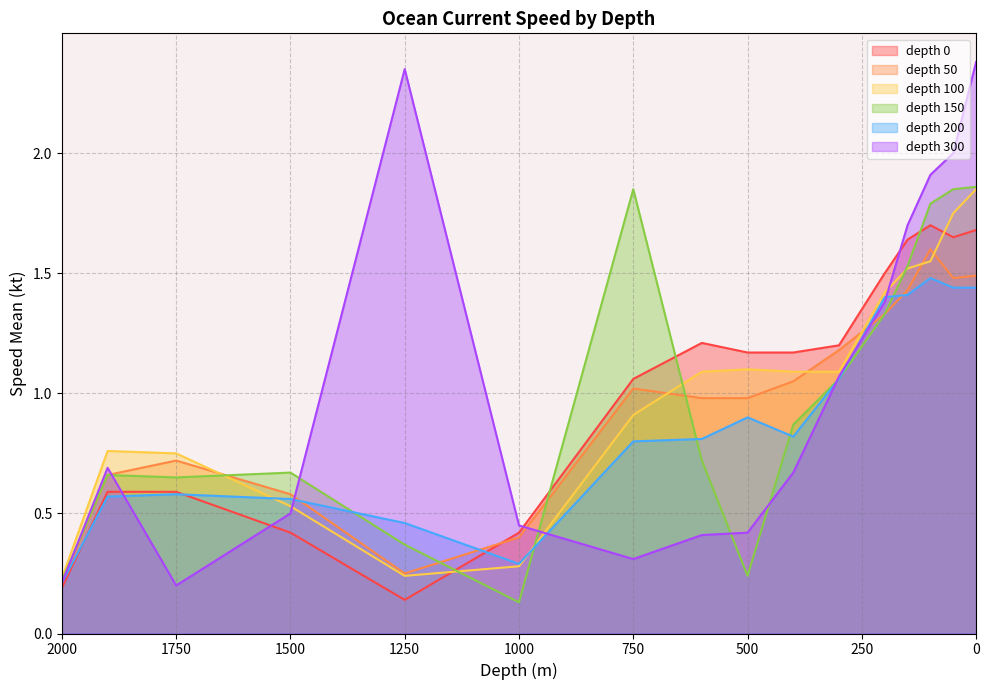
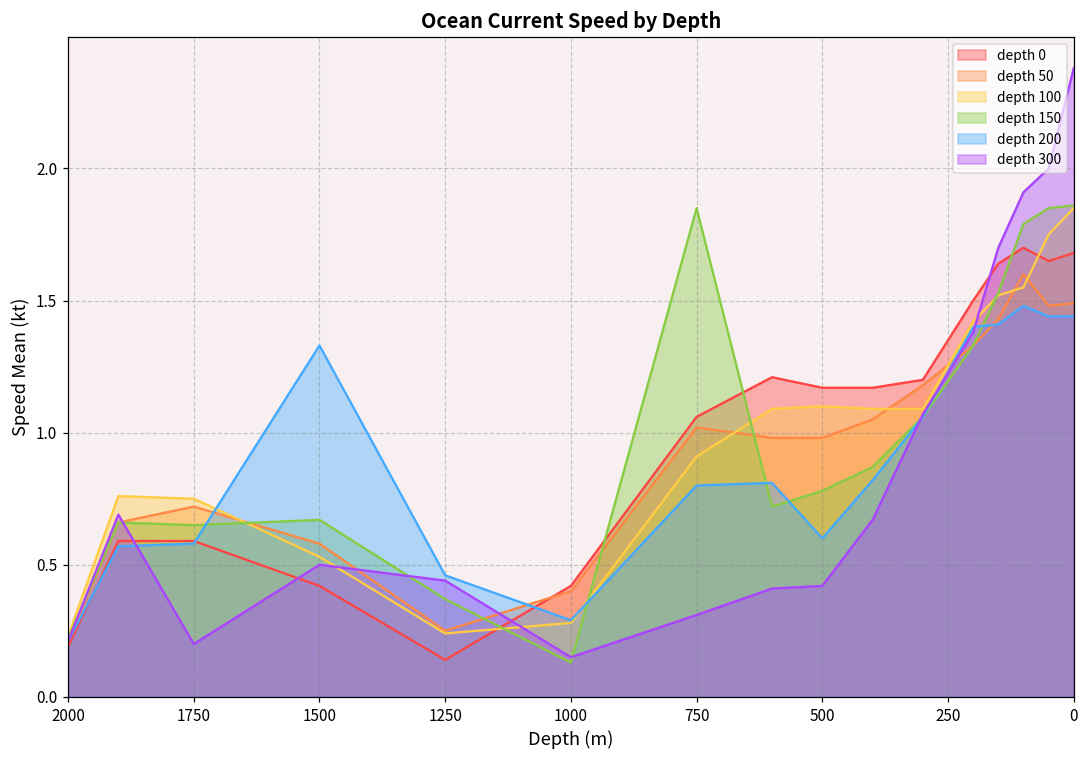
depth 200, 1500: 0.56 -> 1.33
depth 300, 1250: 2.35 -> 0.44
depth 300, 1000: 0.45 -> 0.15
depth 150, 500: 0.24 -> 0.78
depth 200, 500: 0.9 -> 0.6
